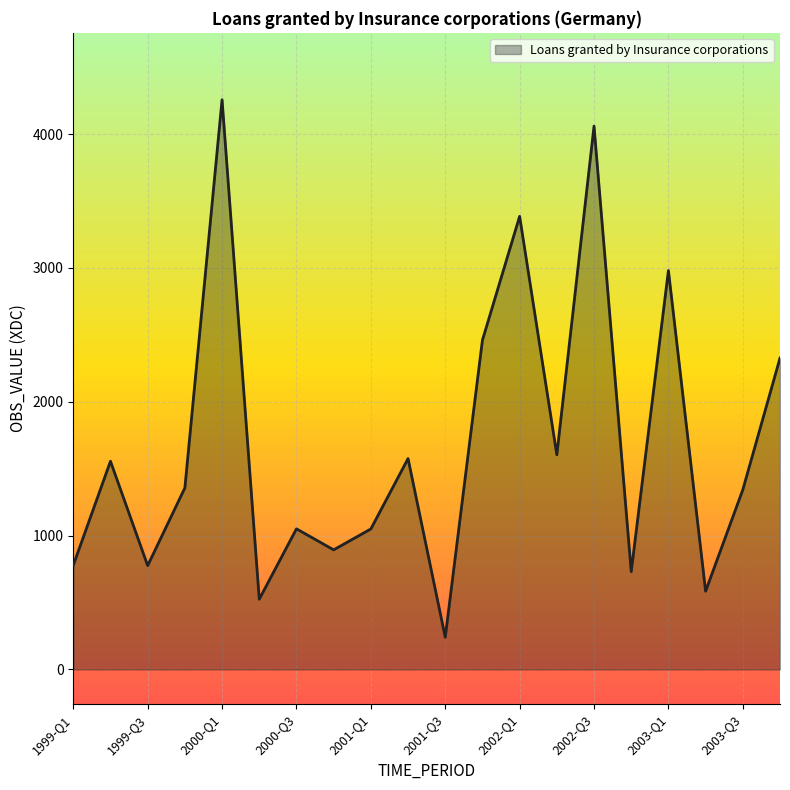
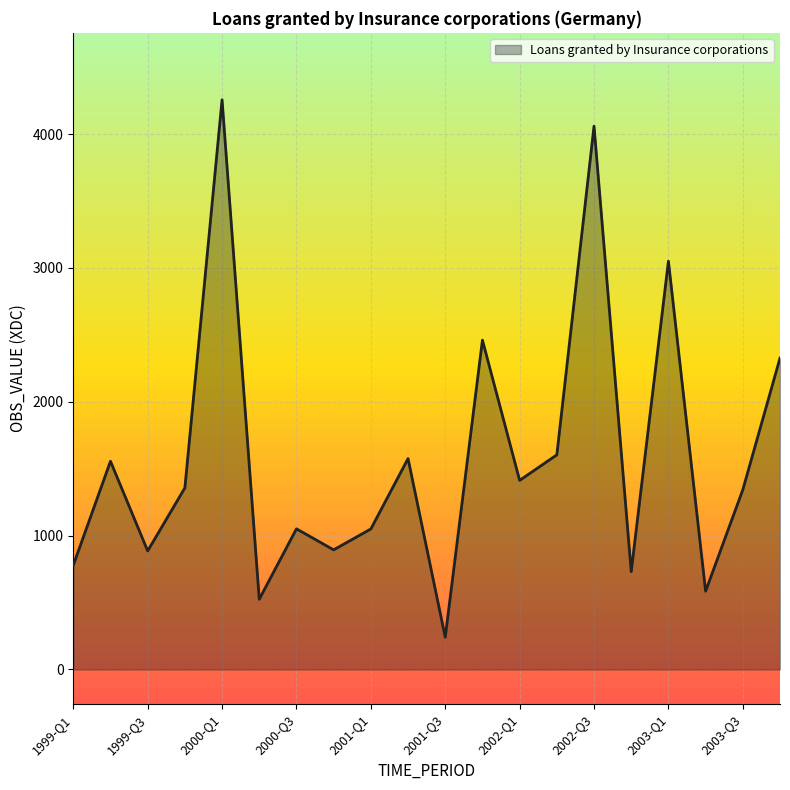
1999-Q3: 780 -> 890
2002-Q1: 3390 -> 1410
2003-Q1: 2980 -> 3050
